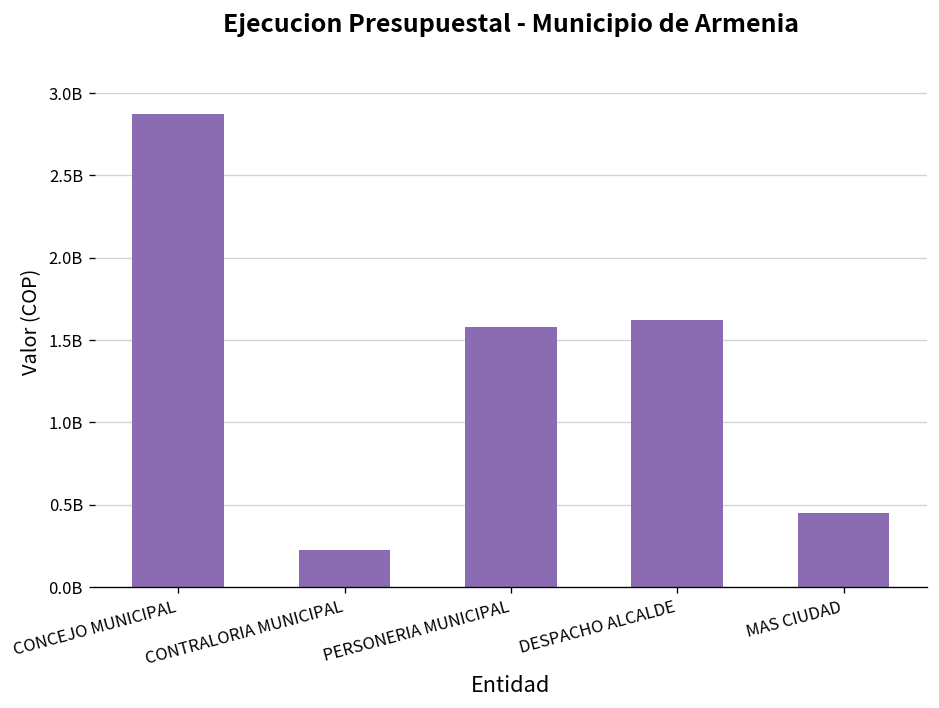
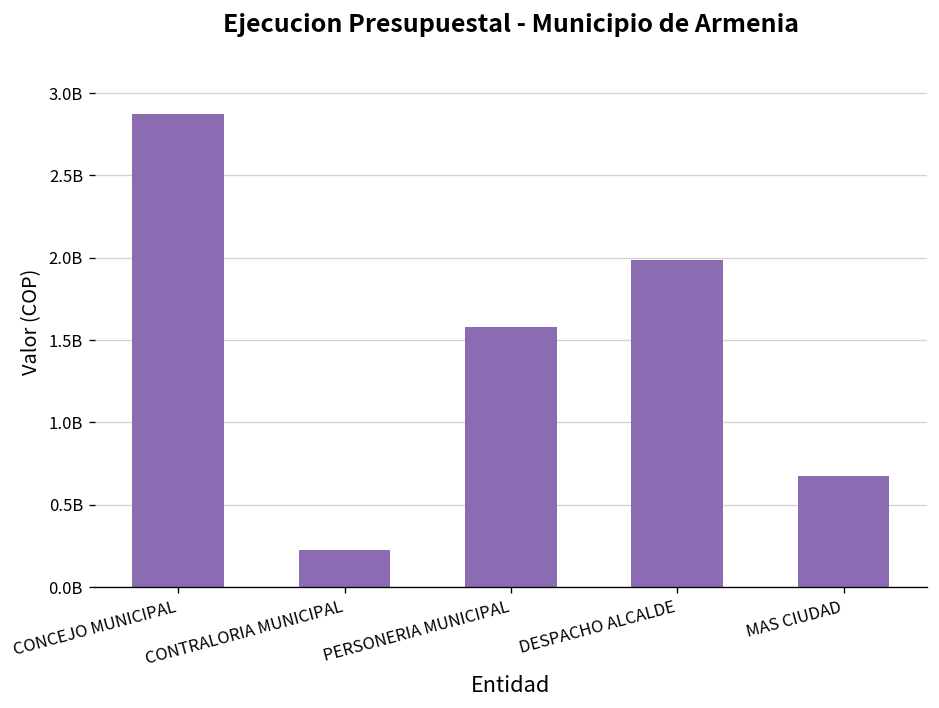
DESPACHO ALCALDE: 1620000000 -> 1990000000
MAS CIUDAD: 450000000 -> 680000000
